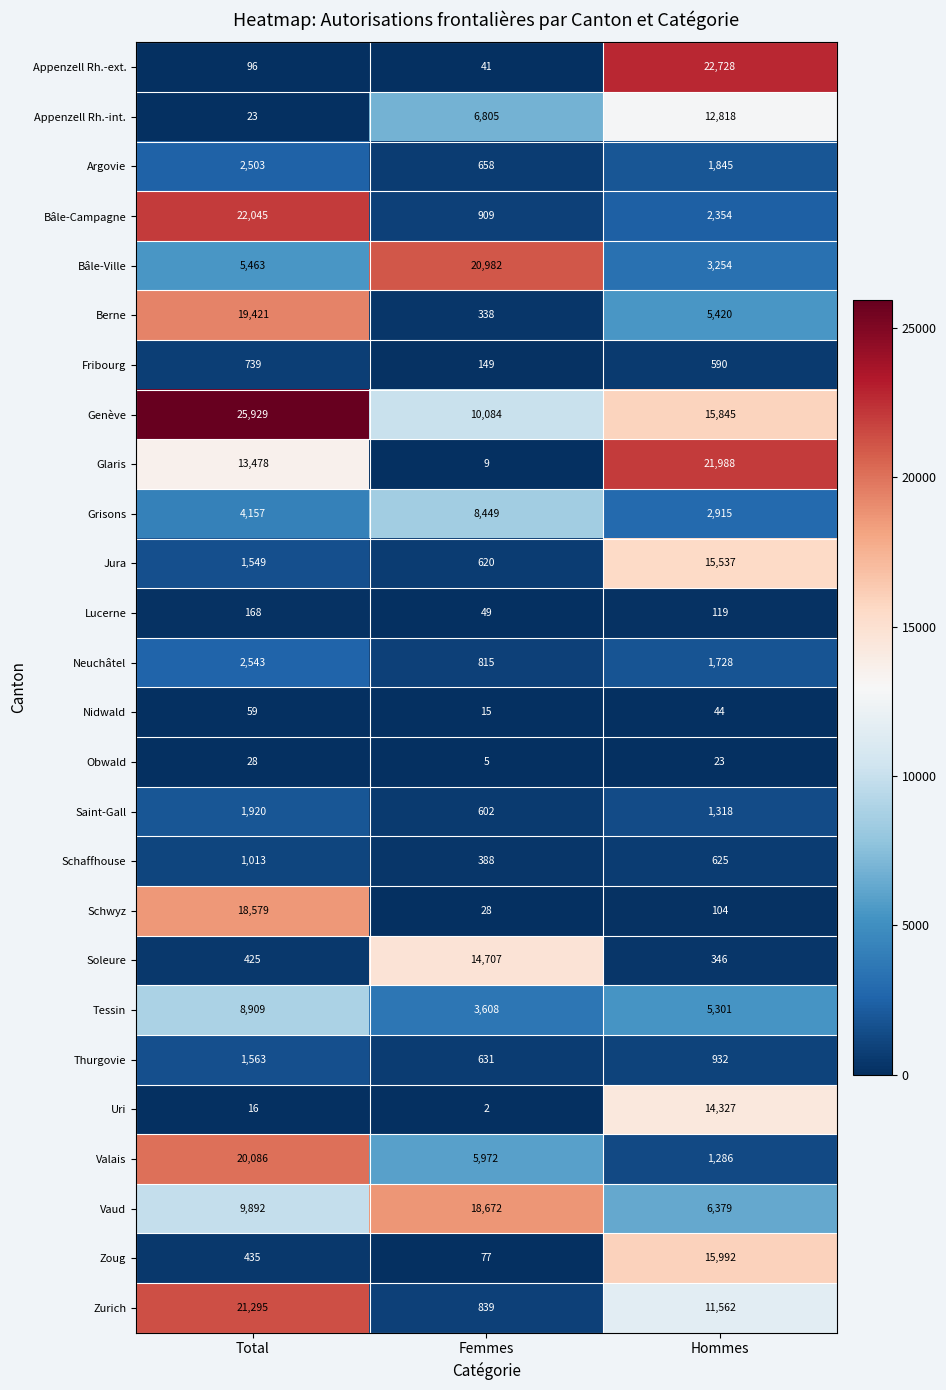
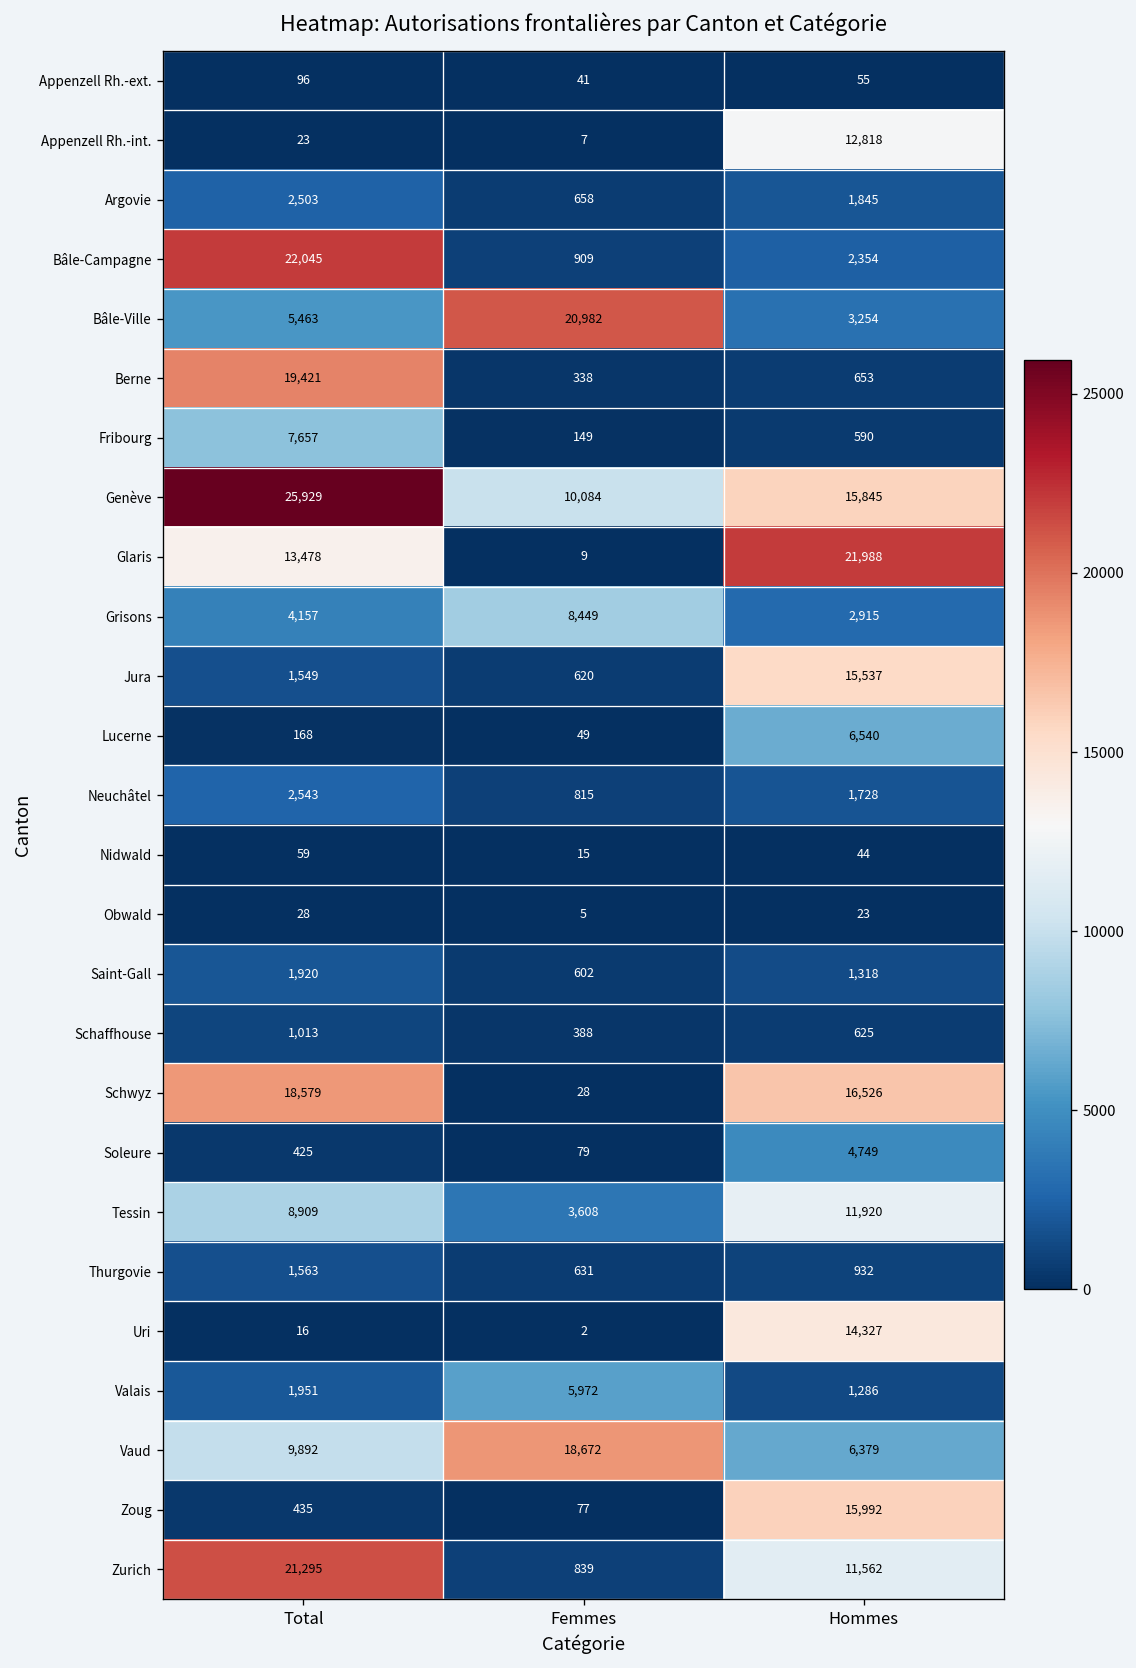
Appenzell Rh.-ext., Hommes: 22,728 -> 55
Appenzell Rh.-int., Femmes: 6,805 -> 7
Berne, Hommes: 5,420 -> 653
Fribourg, Total: 739 -> 7,657
Lucerne, Hommes: 119 -> 6,540
Schwyz, Hommes: 104 -> 16,526
Soleure, Femmes: 14,707 -> 79
Soleure, Hommes: 346 -> 4,749
Tessin, Hommes: 5,301 -> 11,920
Valais, Total: 20,086 -> 1,951
